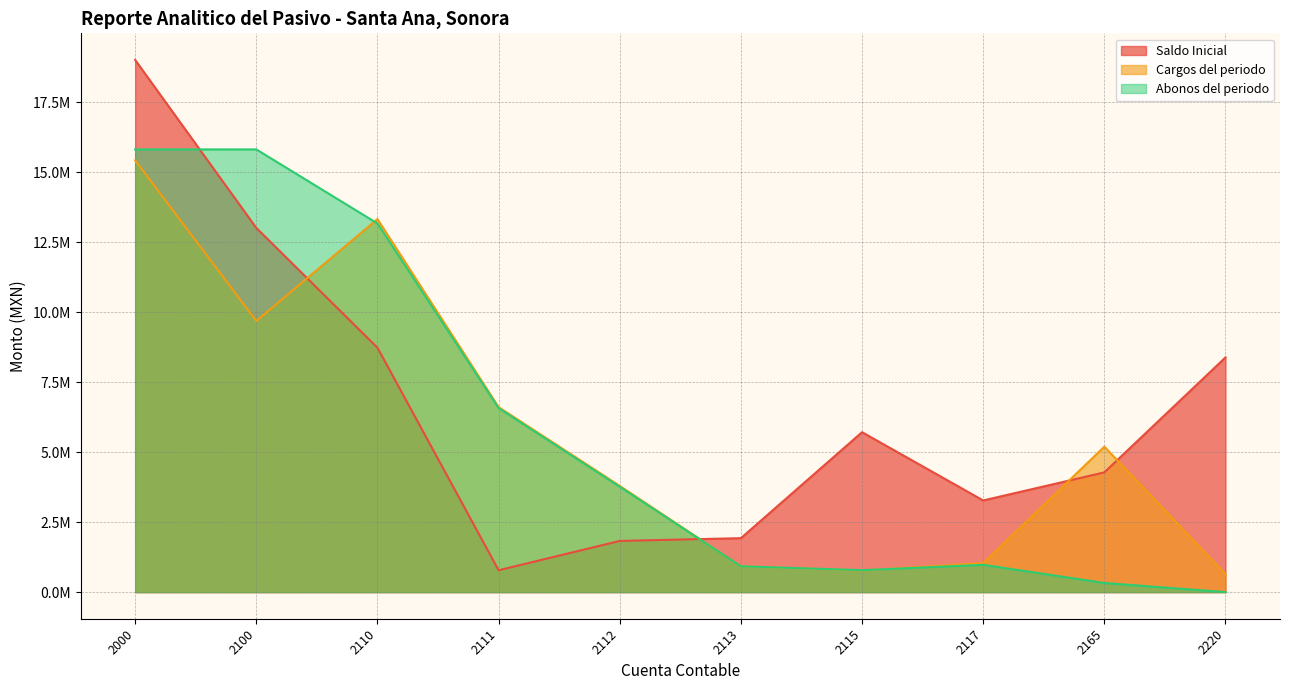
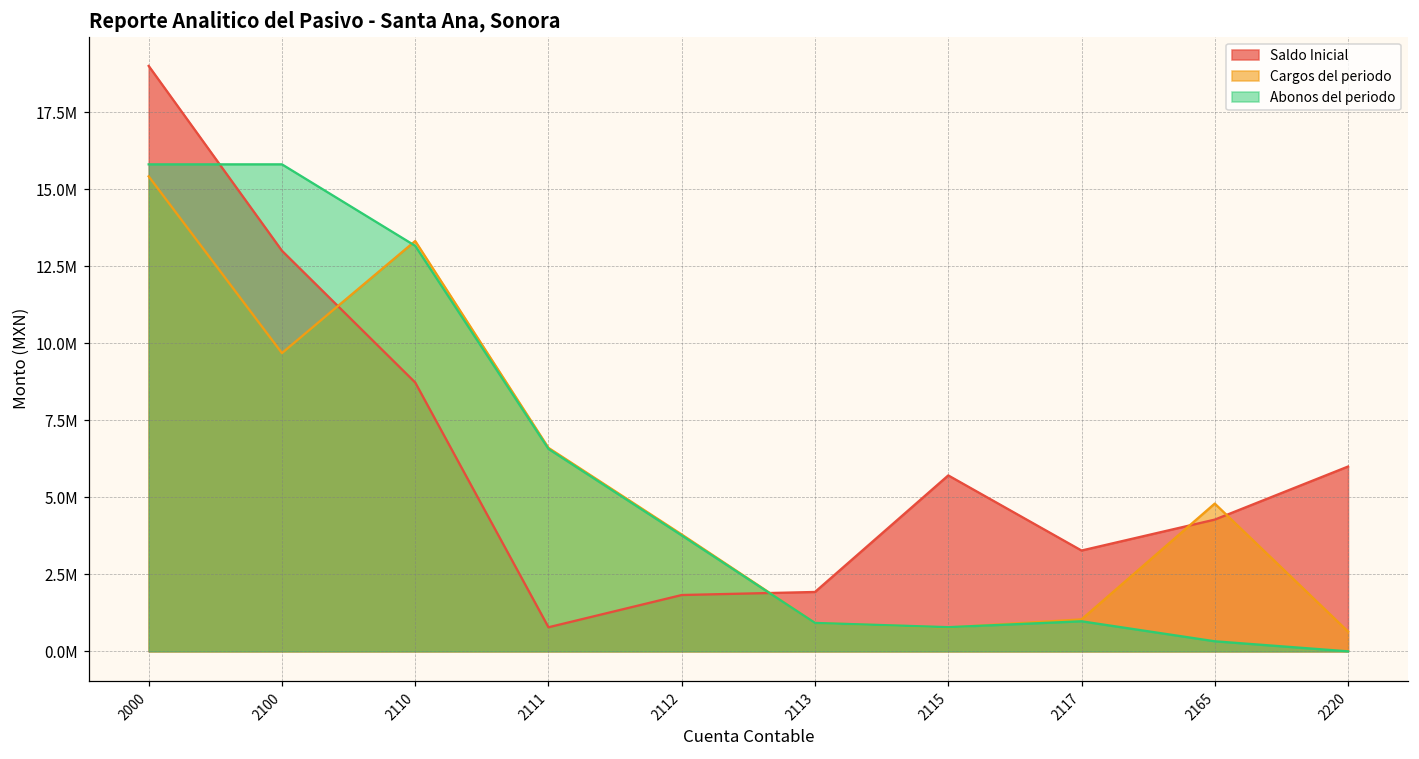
Cargos del periodo, 2165: 5200000 -> 4800000
Saldo Inicial, 2220: 8400000 -> 6000000
